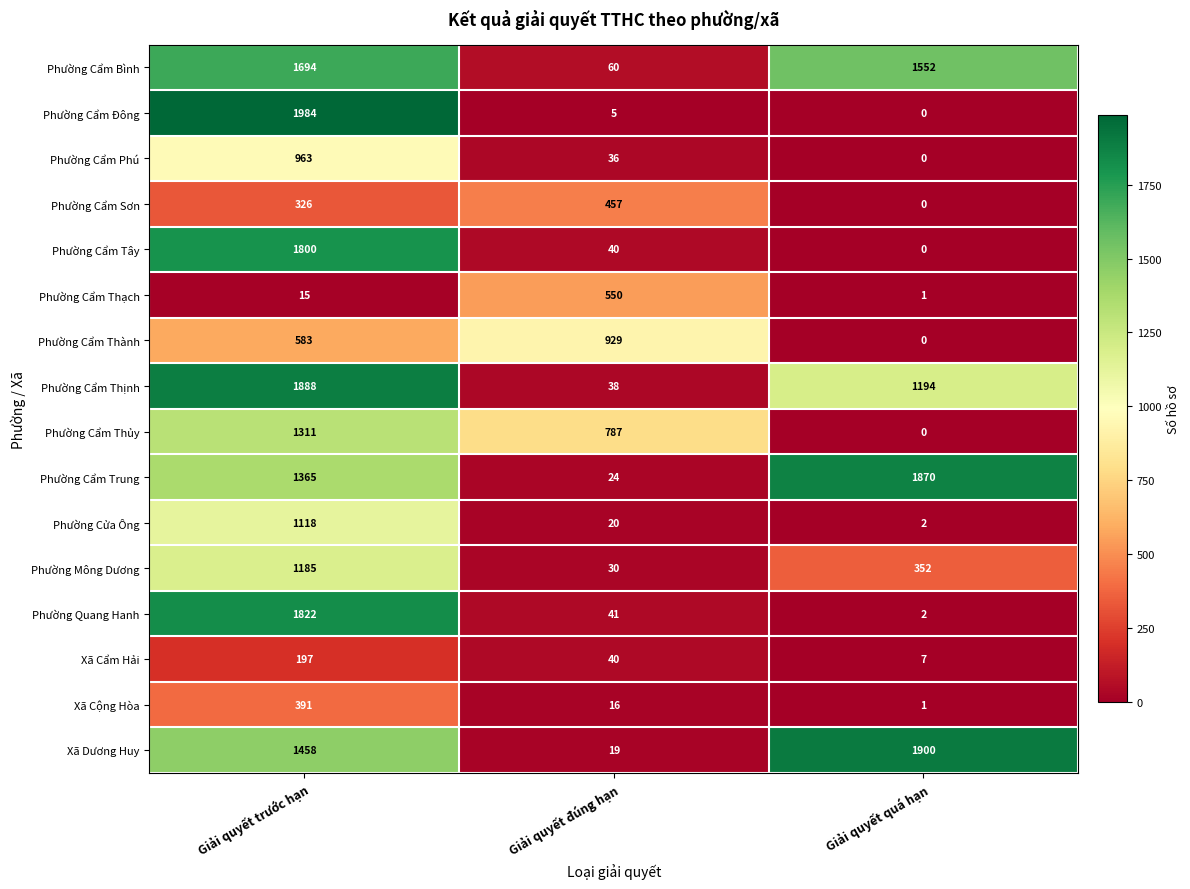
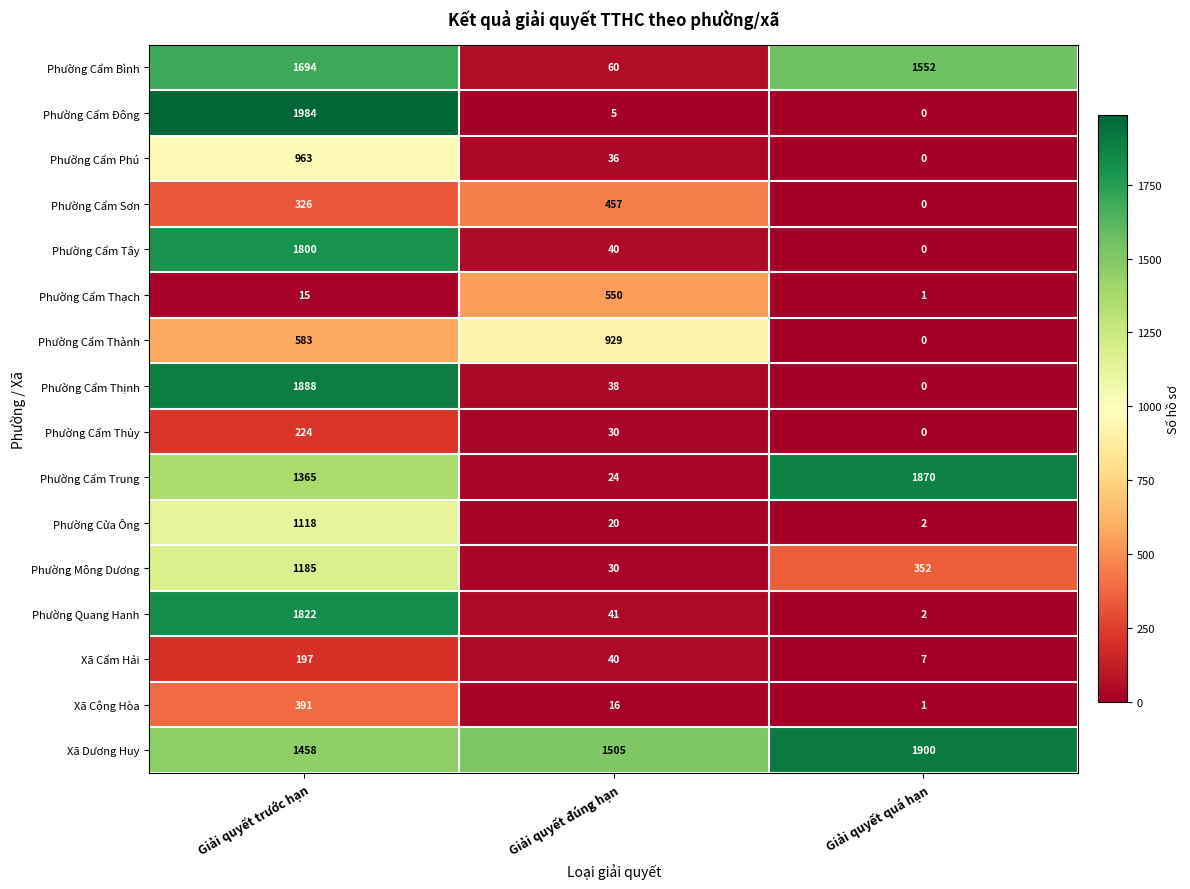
Phường Cẩm Thịnh, Giải quyết quá hạn: 1194 -> 0
Phường Cẩm Thủy, Giải quyết trước hạn: 1311 -> 224
Phường Cẩm Thủy, Giải quyết đúng hạn: 787 -> 30
Xã Dương Huy, Giải quyết đúng hạn: 19 -> 1505
